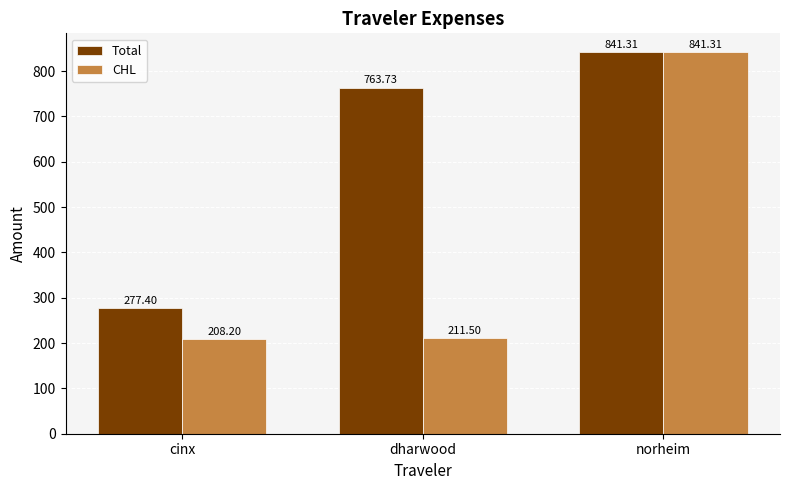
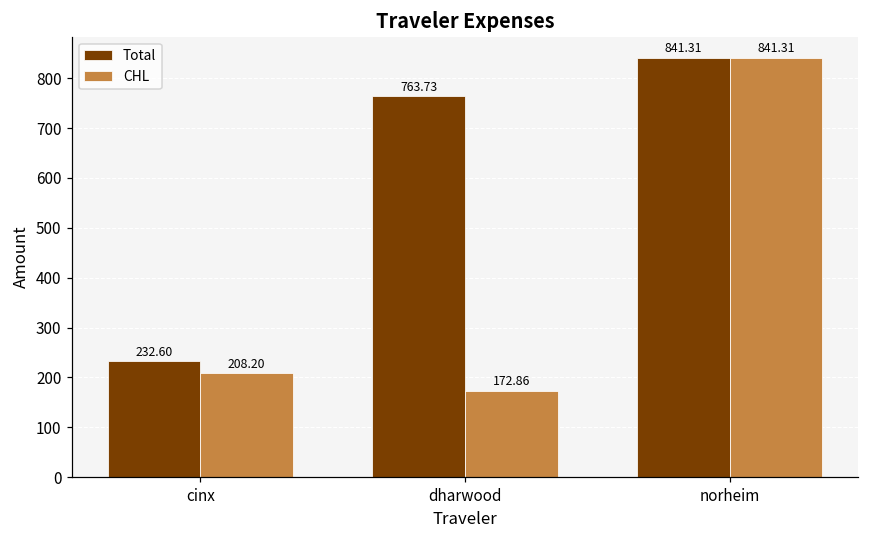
Total, cinx: 277.40 -> 232.60
CHL, dharwood: 211.50 -> 172.86
